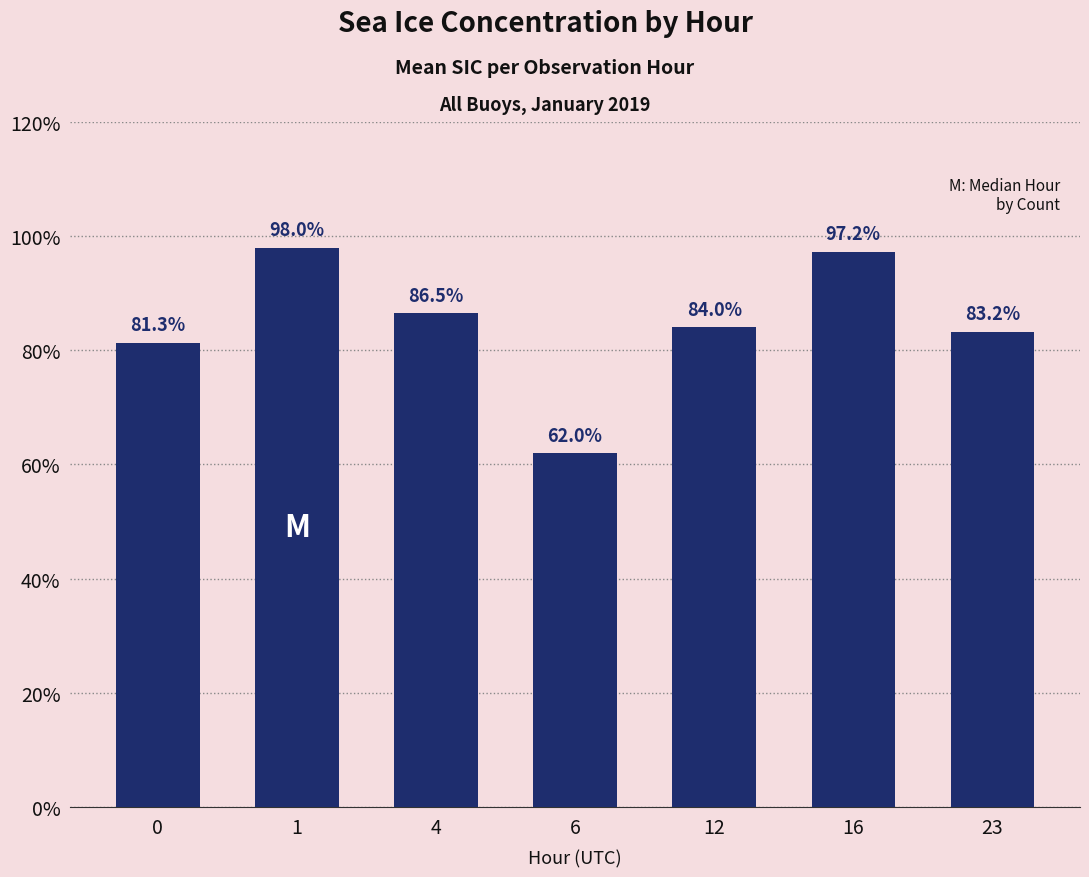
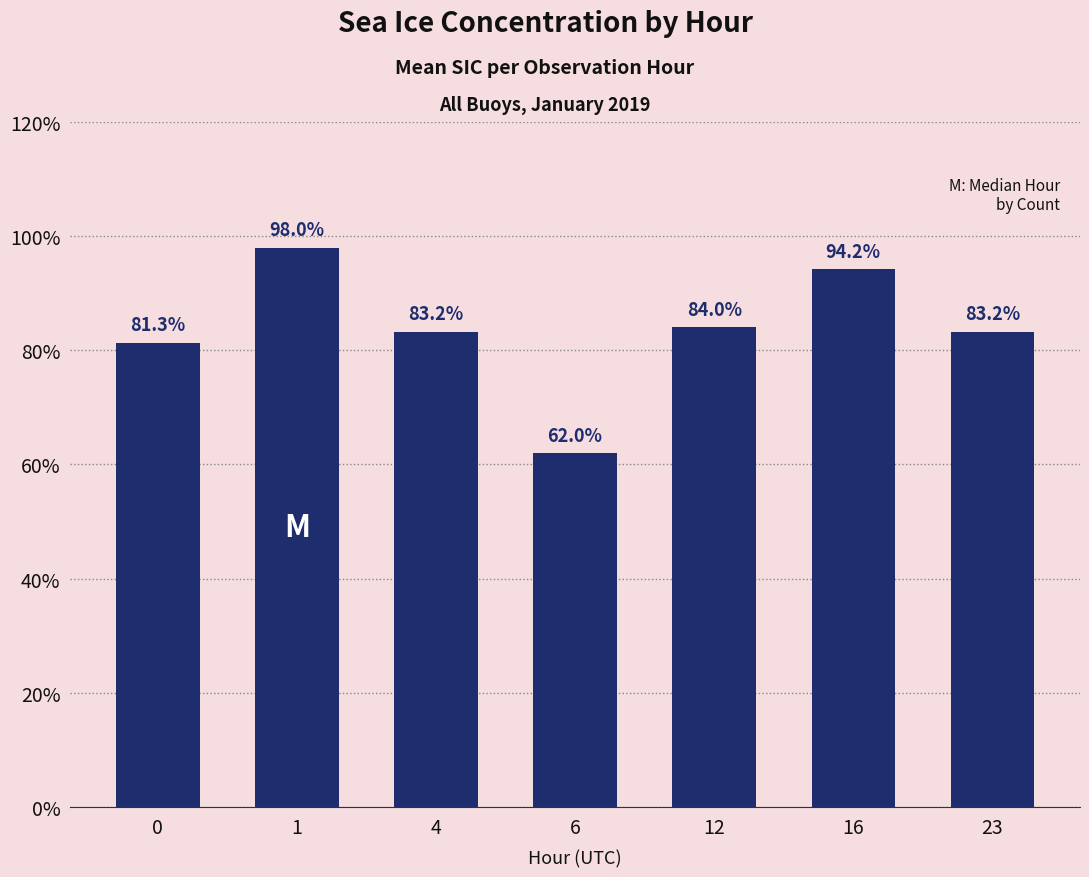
4: 86.5% -> 83.2%
16: 97.2% -> 94.2%
